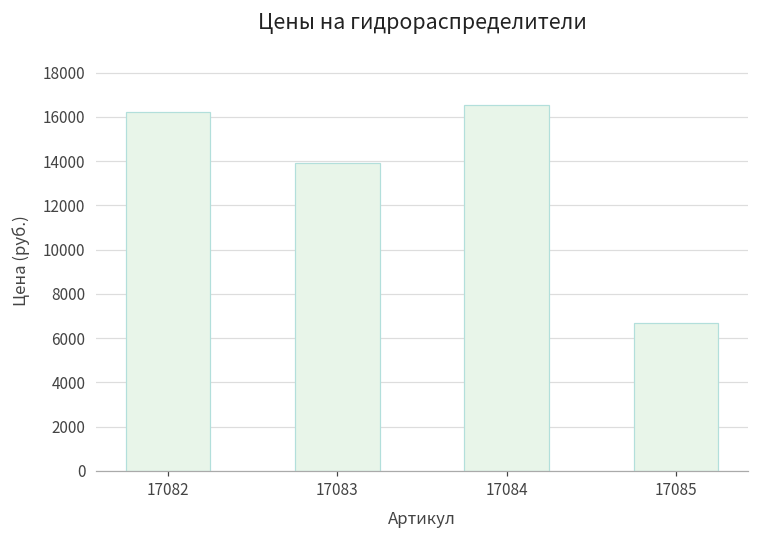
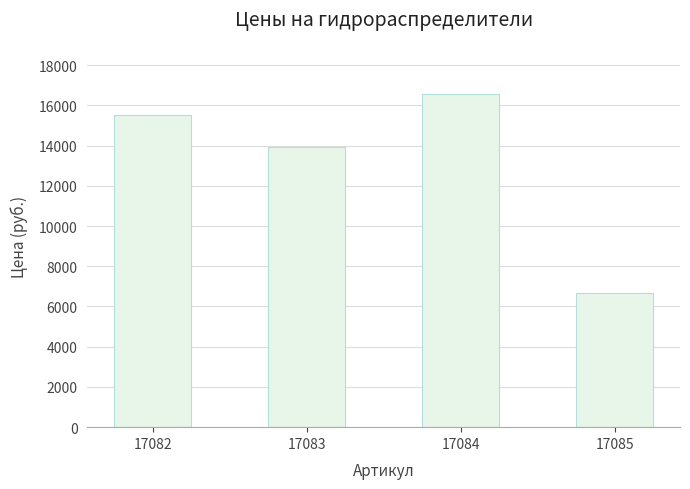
17082: 16200 -> 15500
